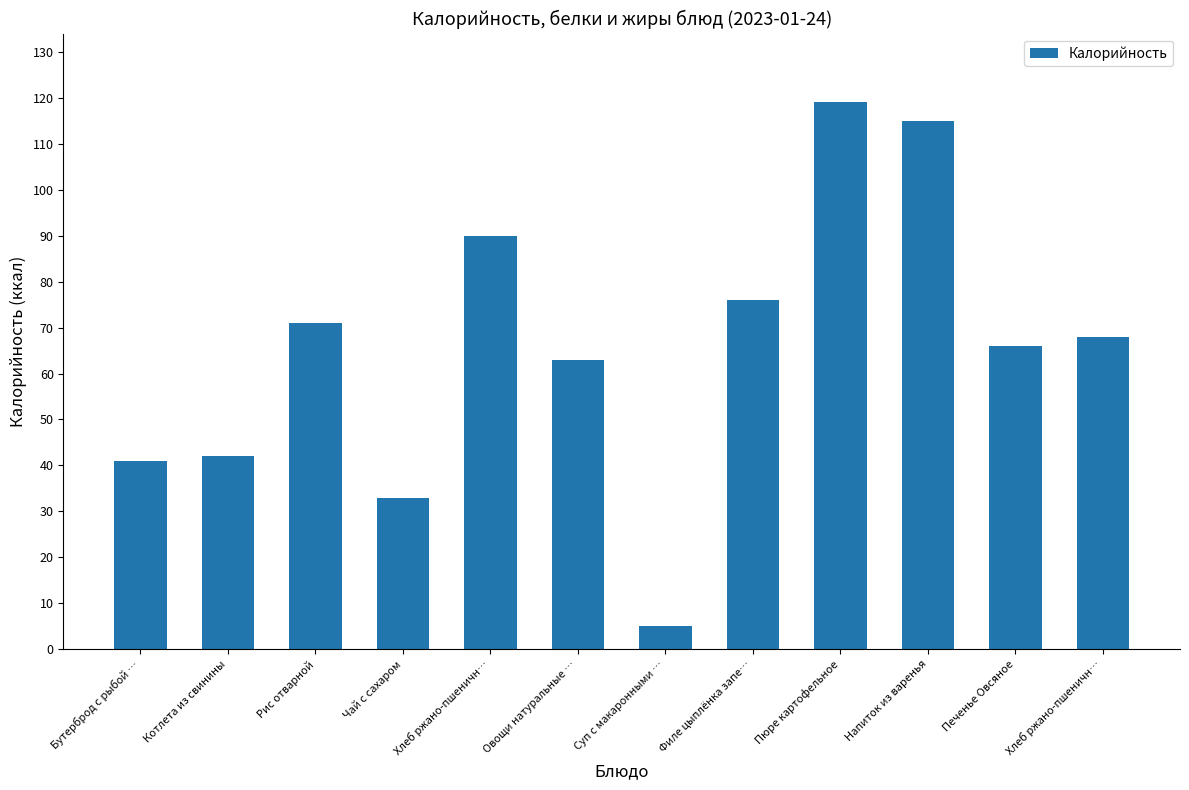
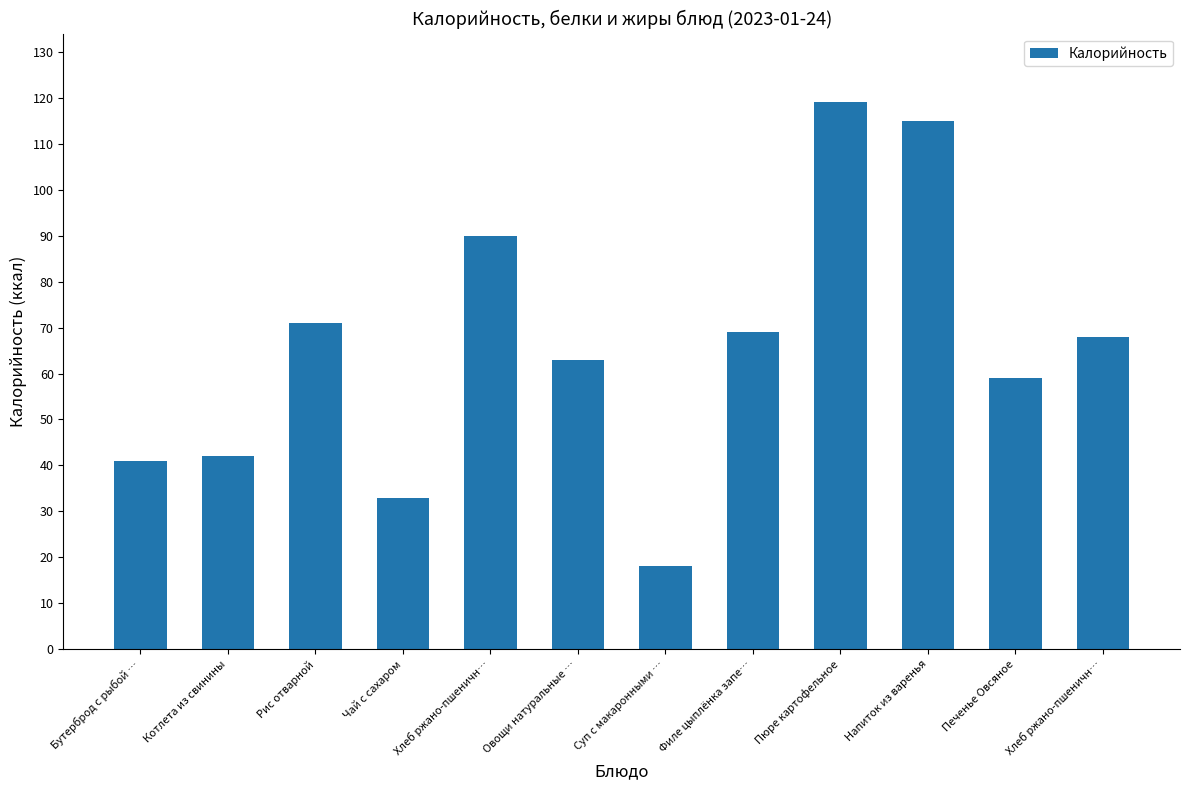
Суп с макаронными …: 5 -> 18
Филе цыплёнка запе…: 76 -> 69
Печенье Овсяное: 66 -> 59
